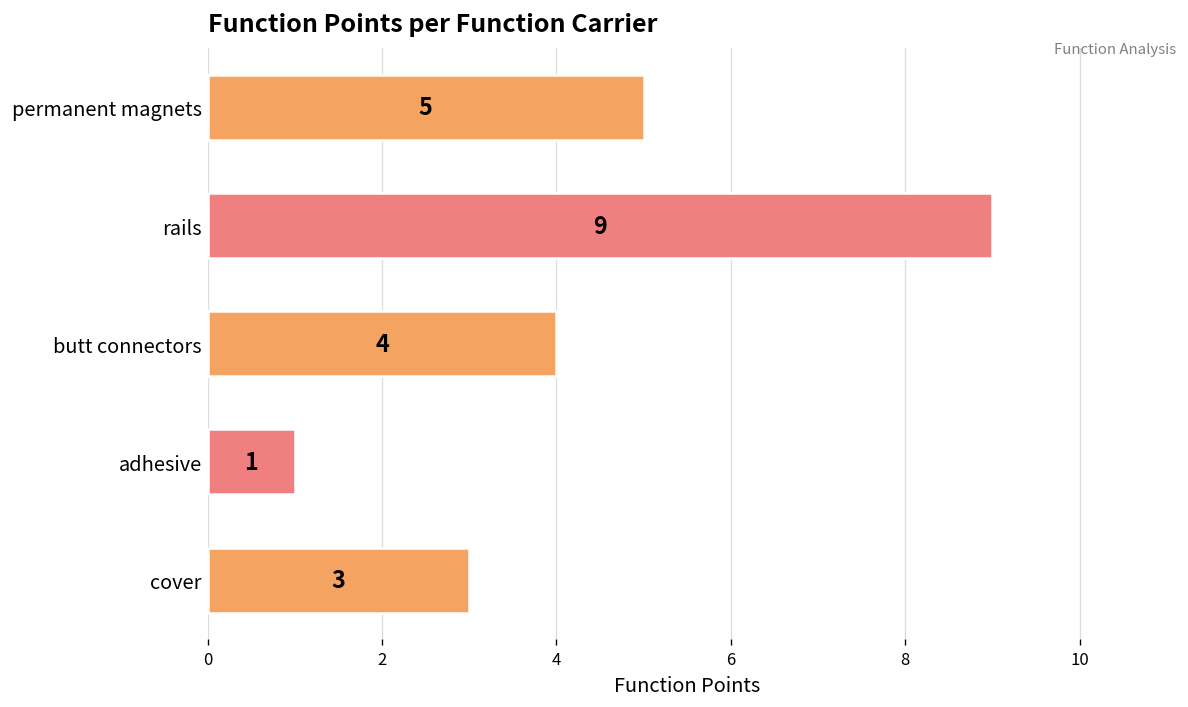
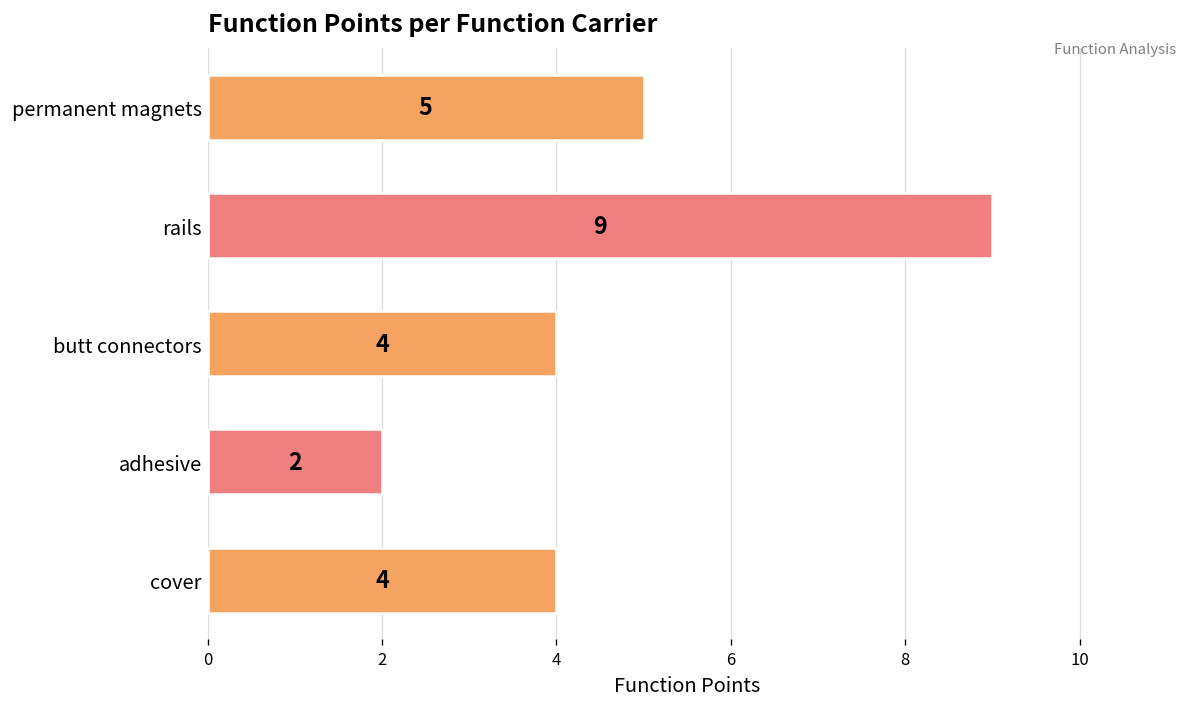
adhesive: 1 -> 2
cover: 3 -> 4
